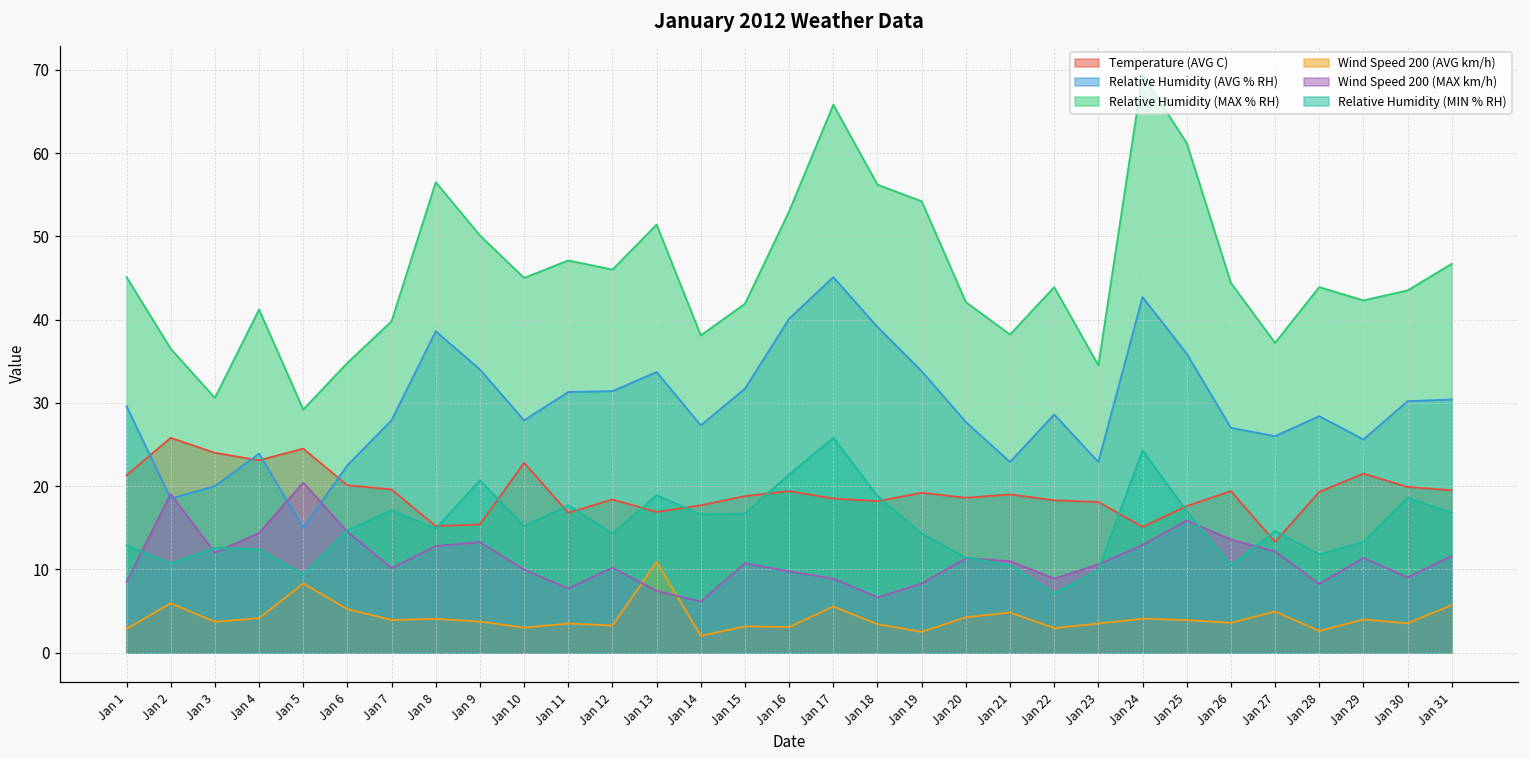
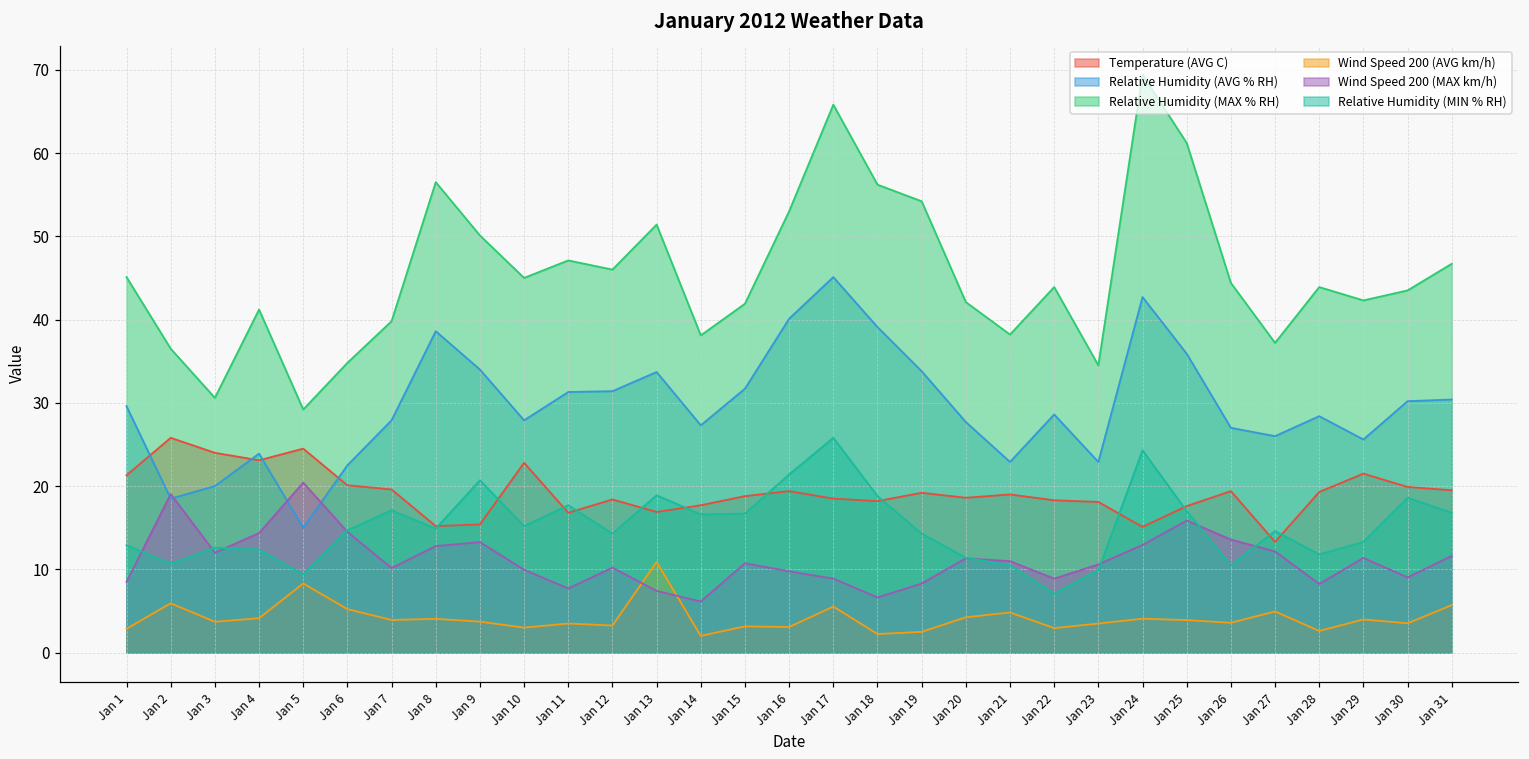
Wind Speed 200 (AVG km/h), Jan 18: 3 -> 2
